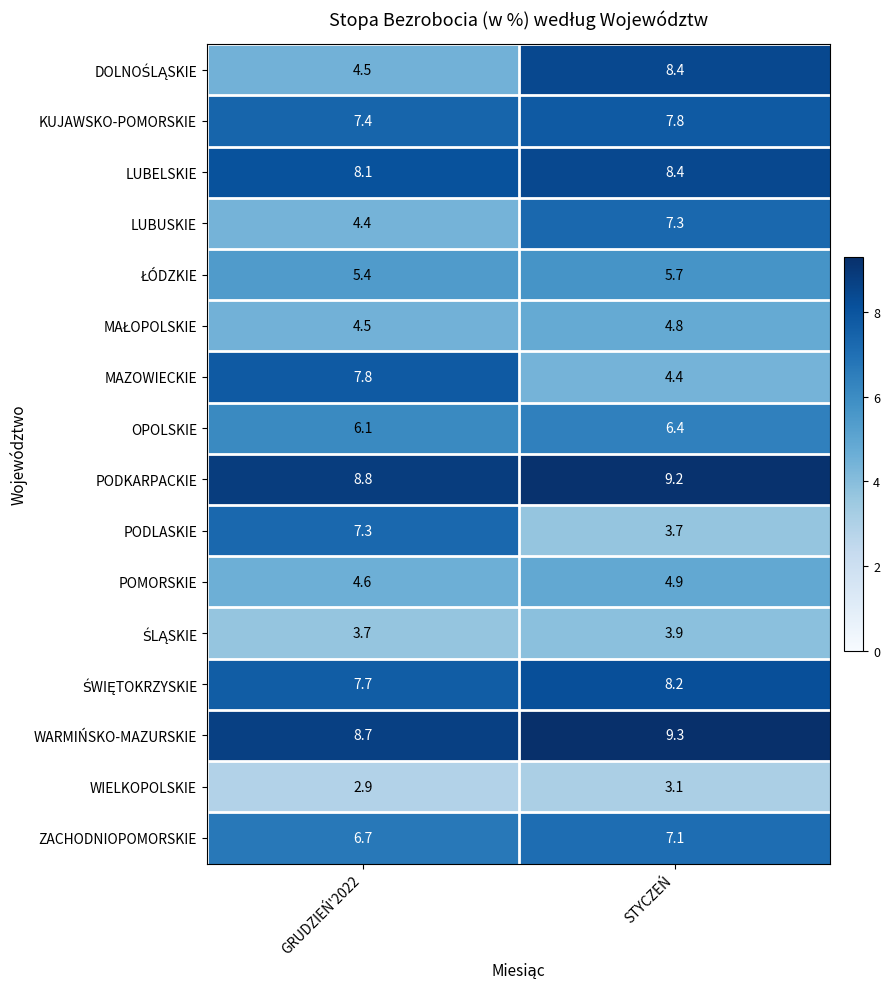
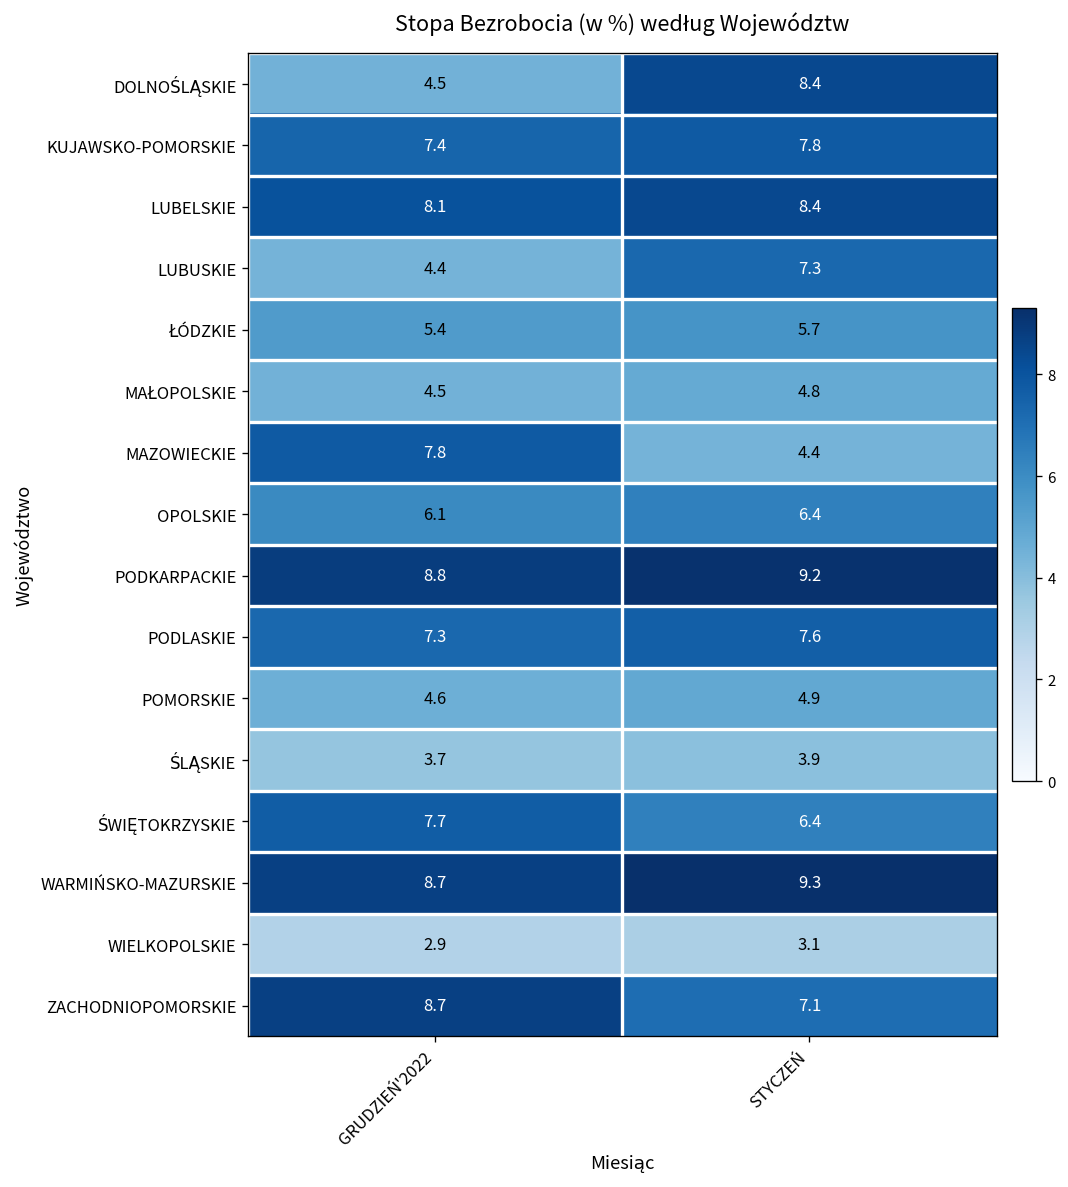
PODLASKIE, STYCZEŃ: 3.7 -> 7.6
ŚWIĘTOKRZYSKIE, STYCZEŃ: 8.2 -> 6.4
ZACHODNIOPOMORSKIE, GRUDZIEŃ'2022: 6.7 -> 8.7
